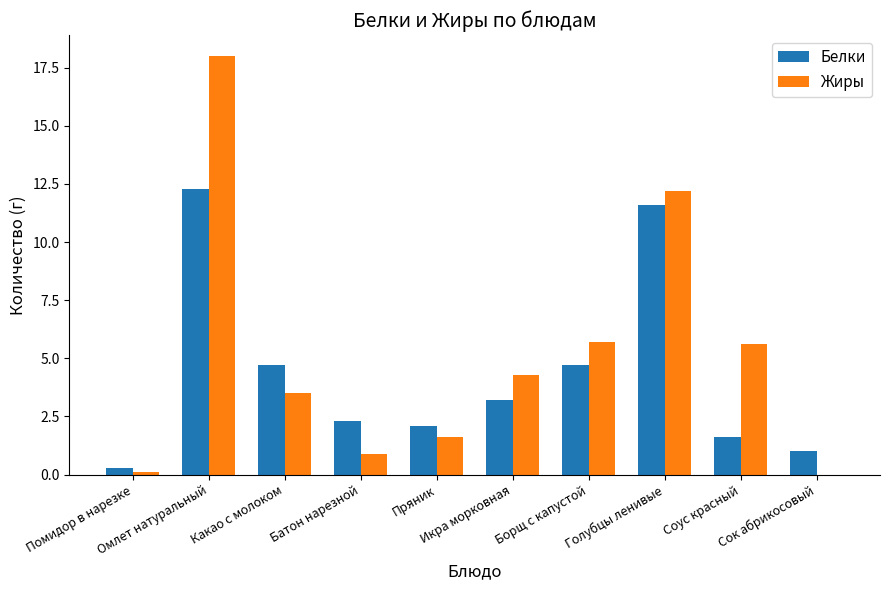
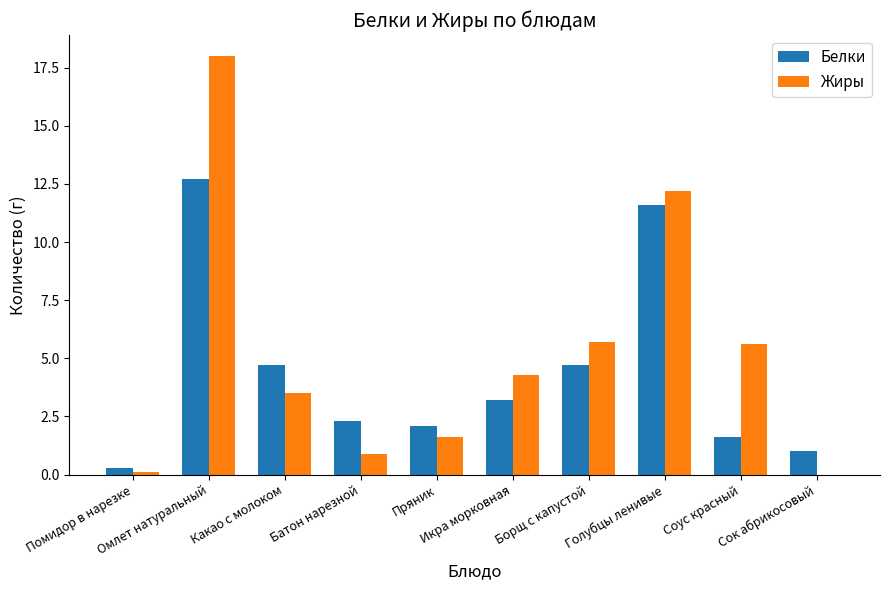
Белки, Омлет натуральный: 12.3 -> 12.7
